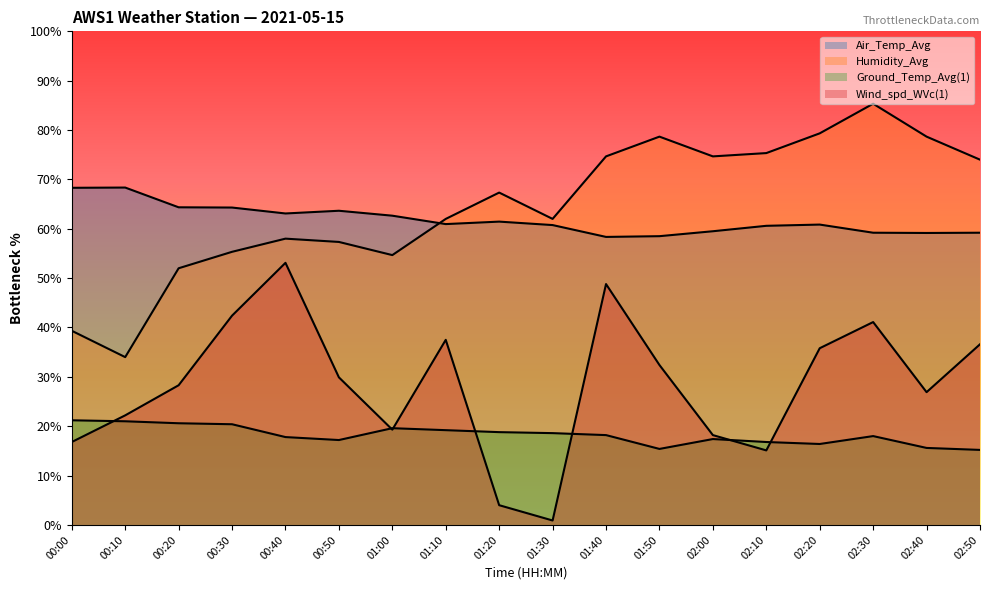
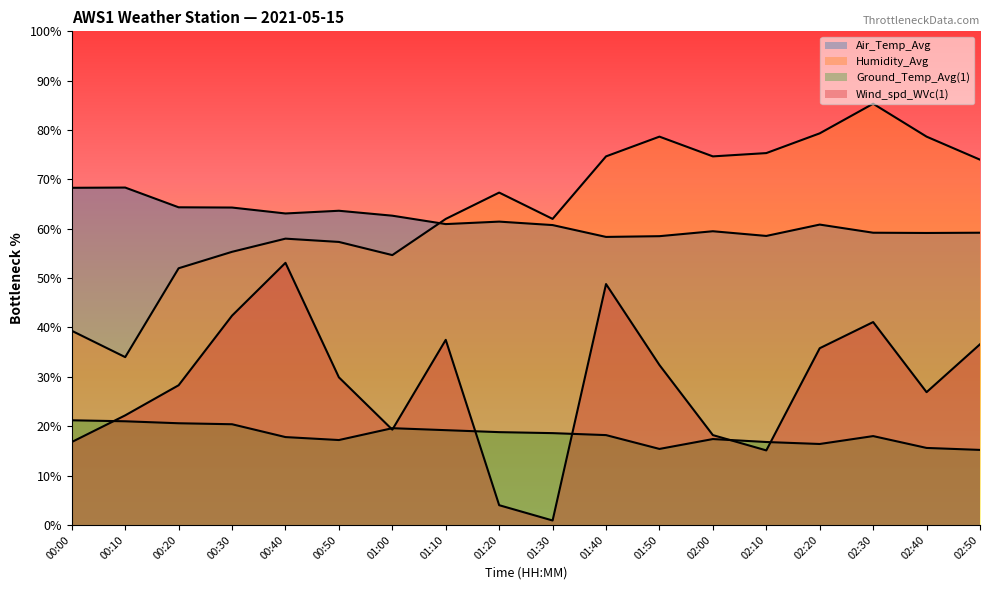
Air_Temp_Avg, 02:10: 61% -> 59%
